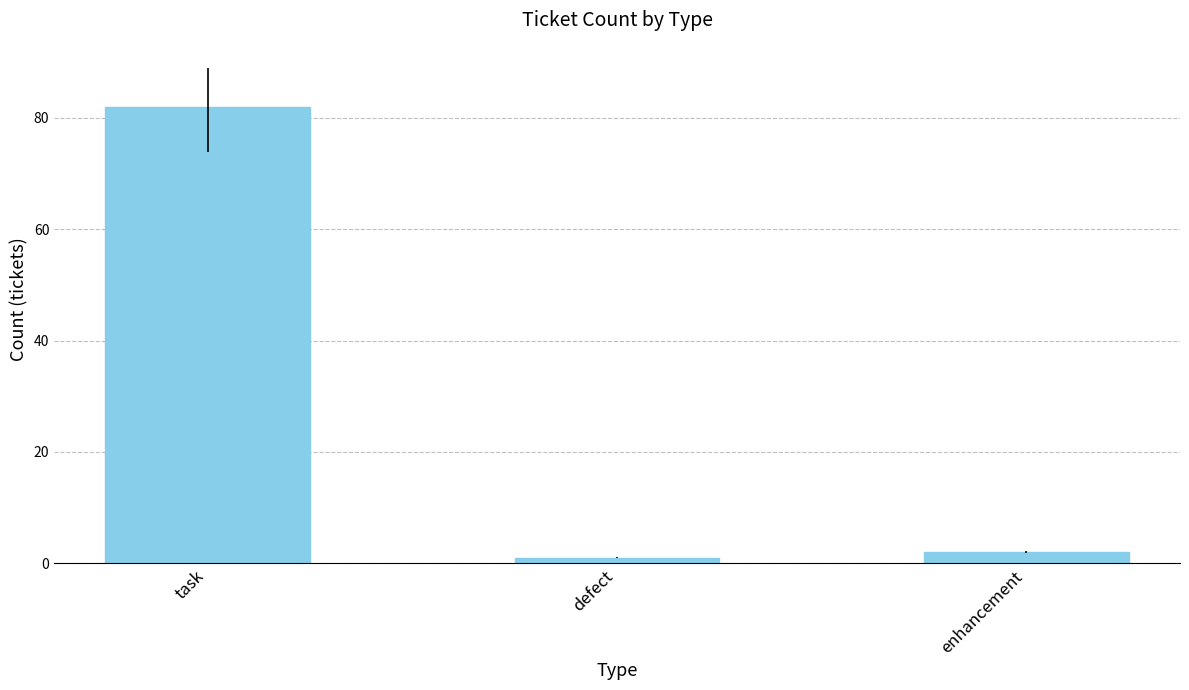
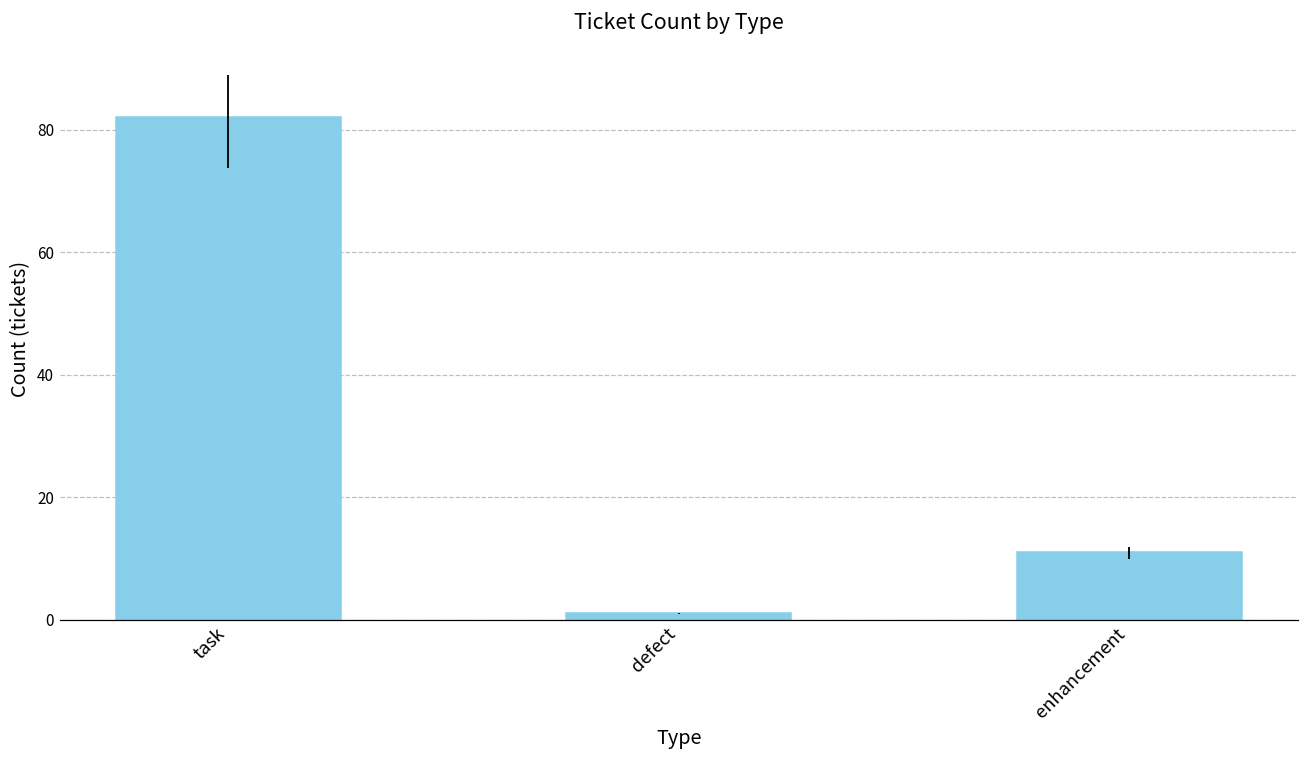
enhancement: 2 -> 11
